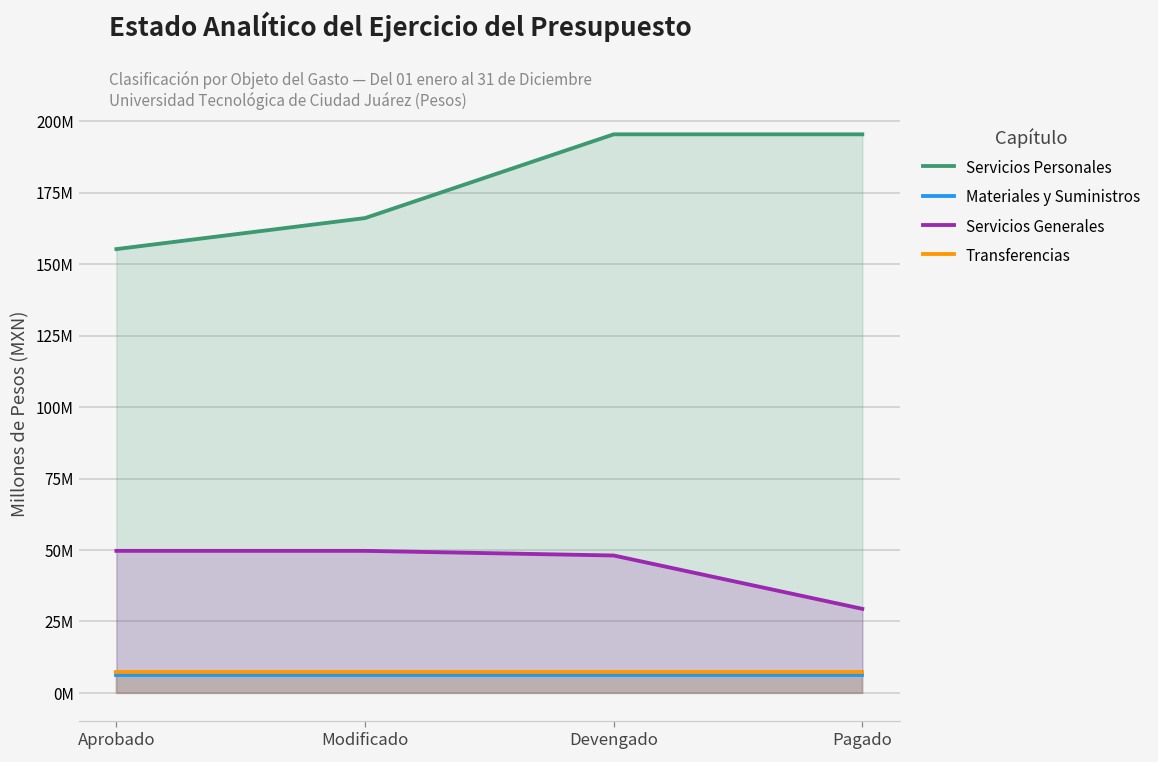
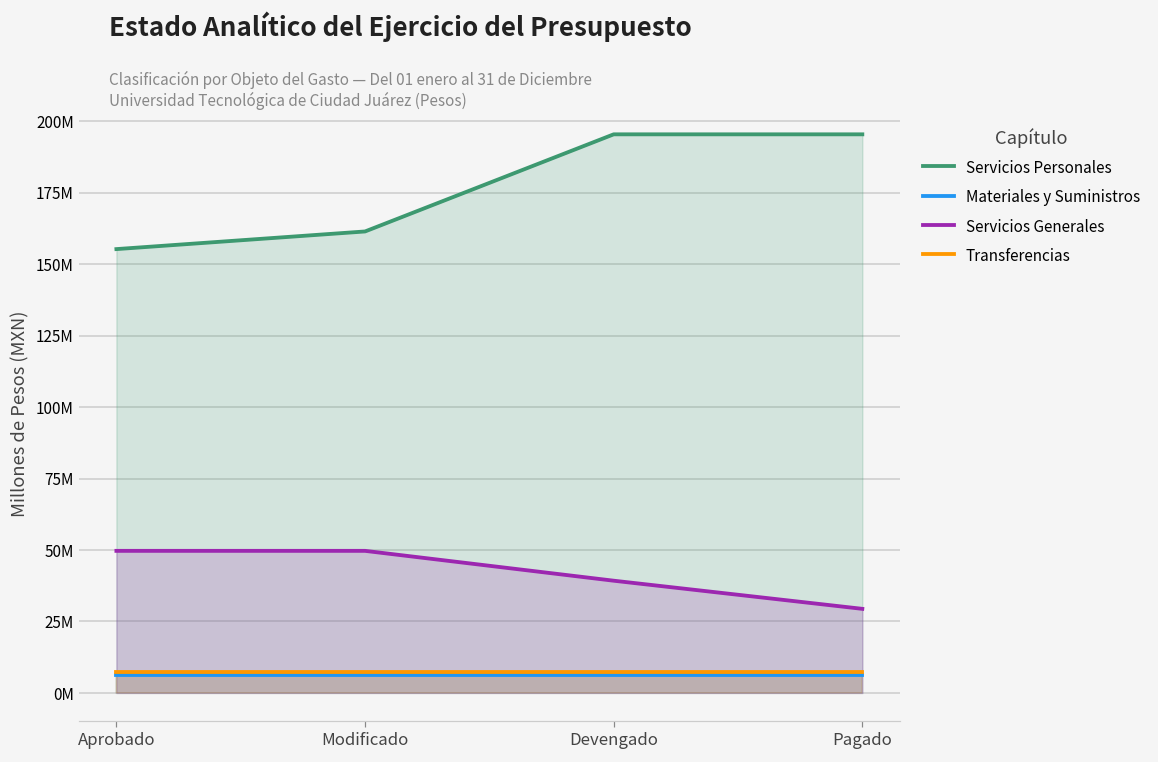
Servicios Personales, Modificado: 166000000 -> 161000000
Servicios Generales, Devengado: 48000000 -> 39000000
